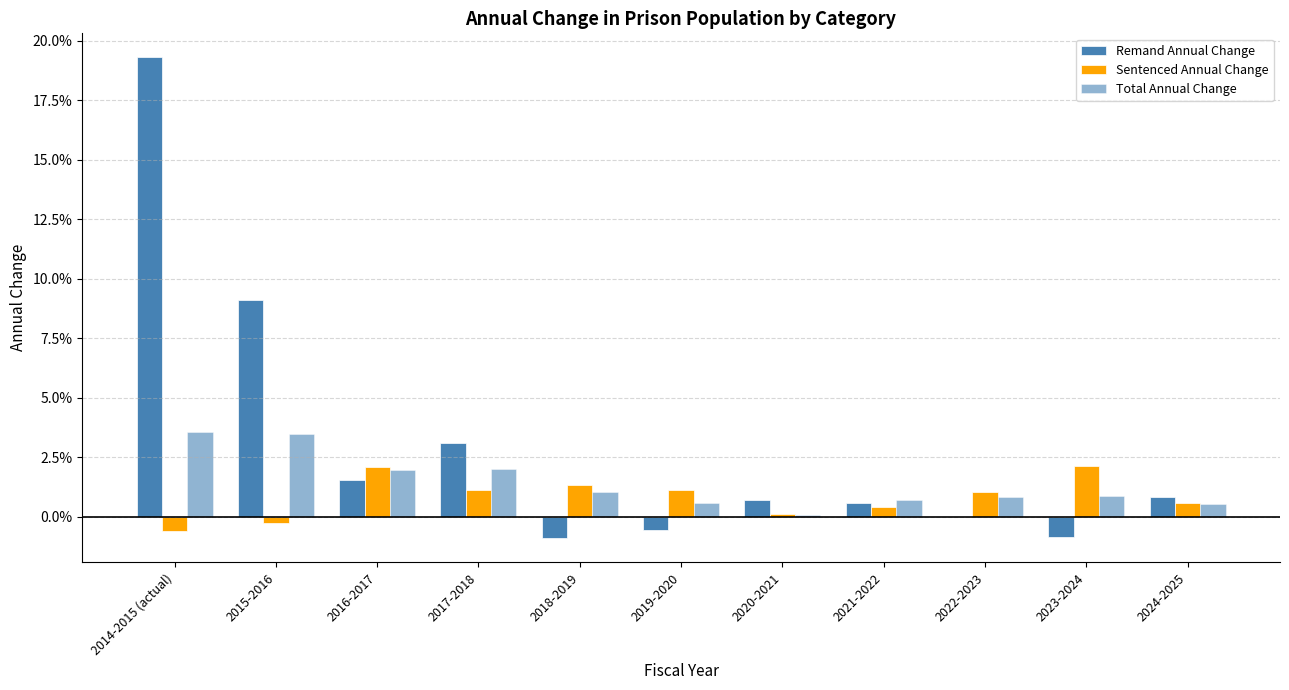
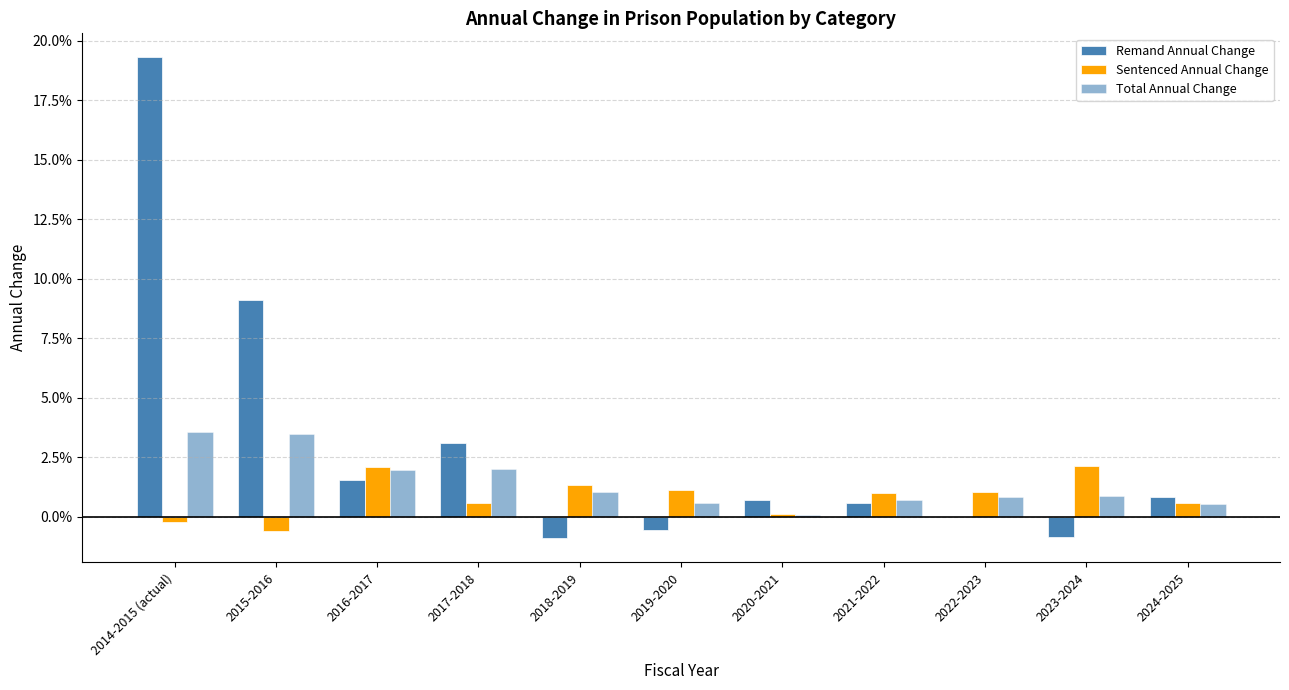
Sentenced Annual Change, 2014-2015 (actual): -0.6% -> -0.2%
Sentenced Annual Change, 2015-2016: -0.2% -> -0.6%
Sentenced Annual Change, 2017-2018: 1.1% -> 0.6%
Sentenced Annual Change, 2021-2022: 0.4% -> 1.0%
